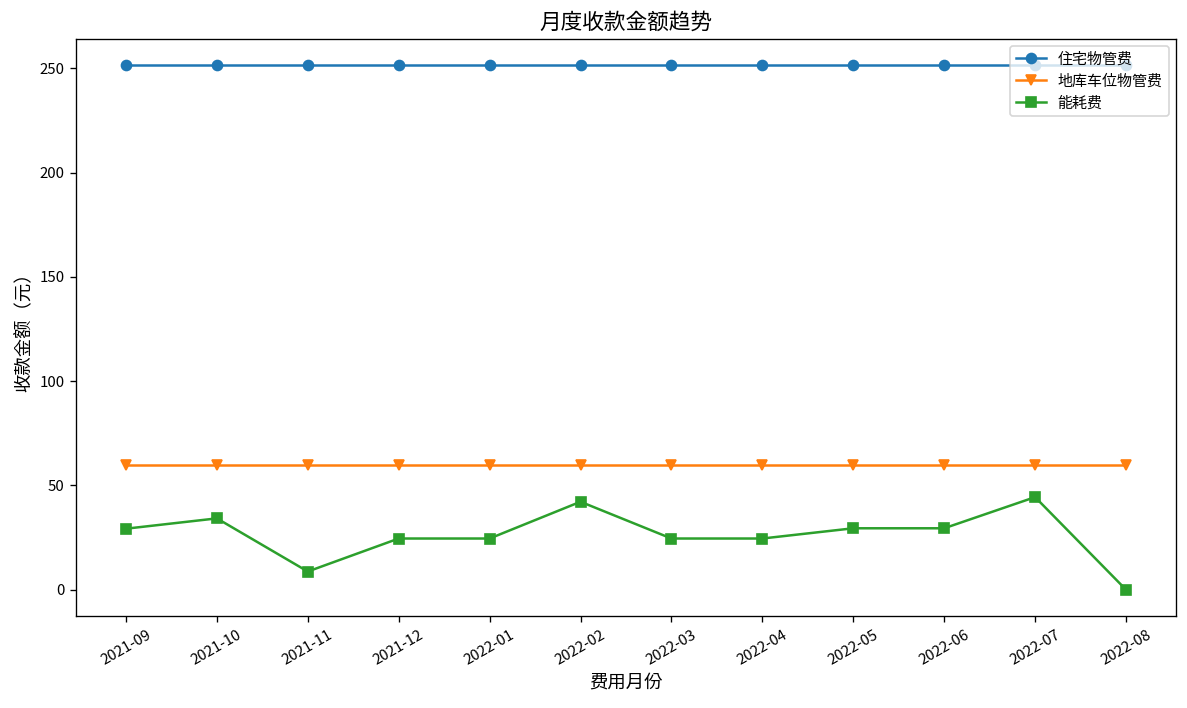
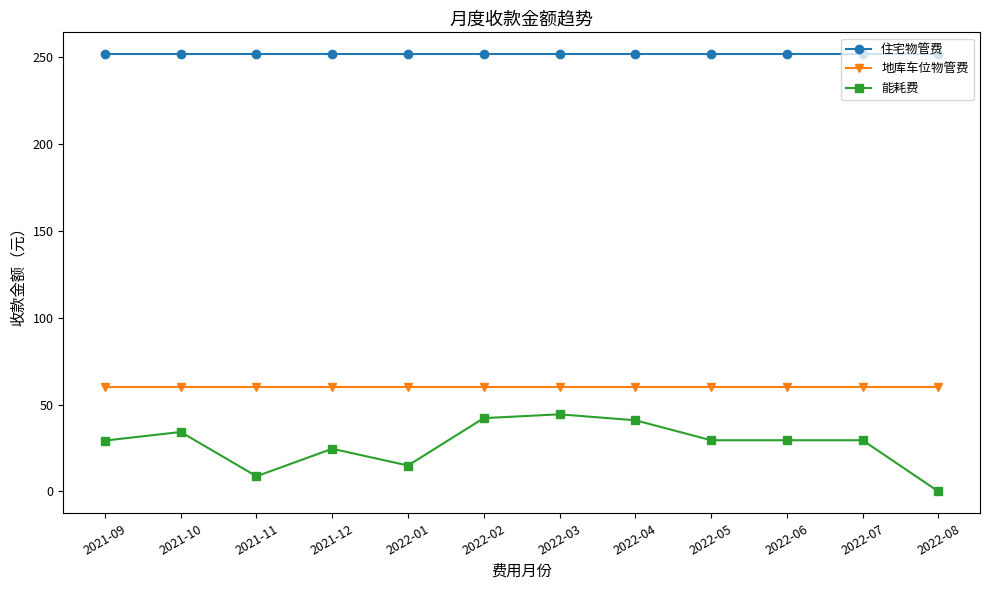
能耗费, 2022-01: 25 -> 15
能耗费, 2022-03: 25 -> 44
能耗费, 2022-04: 25 -> 41
能耗费, 2022-07: 44 -> 29
